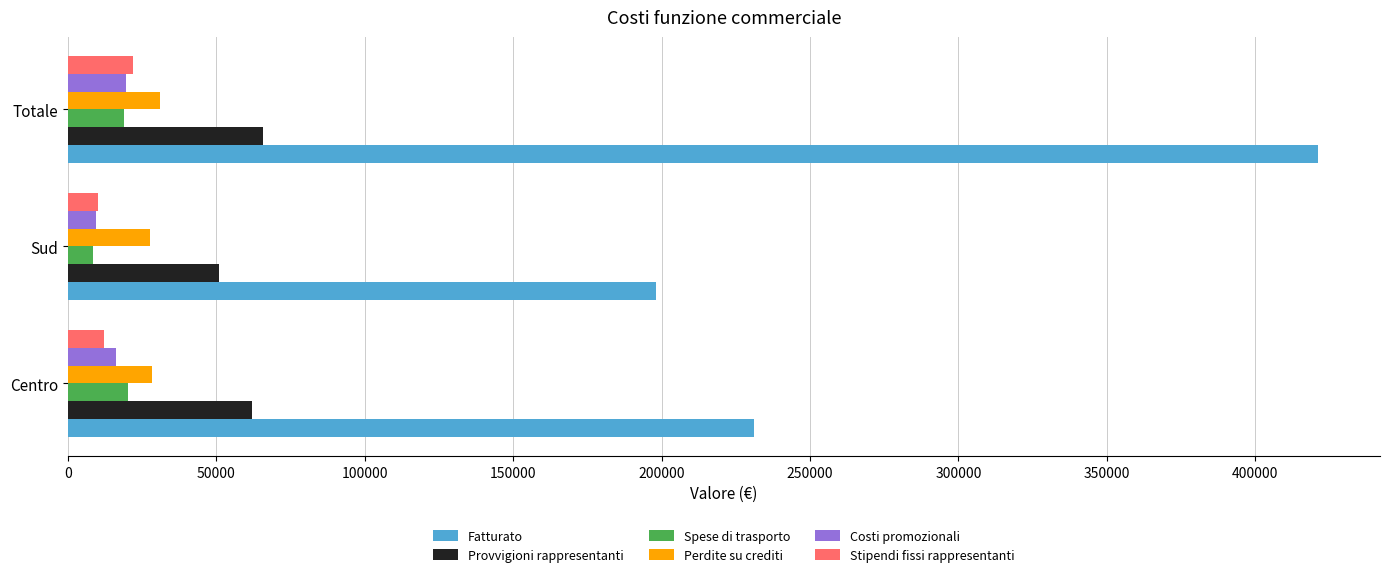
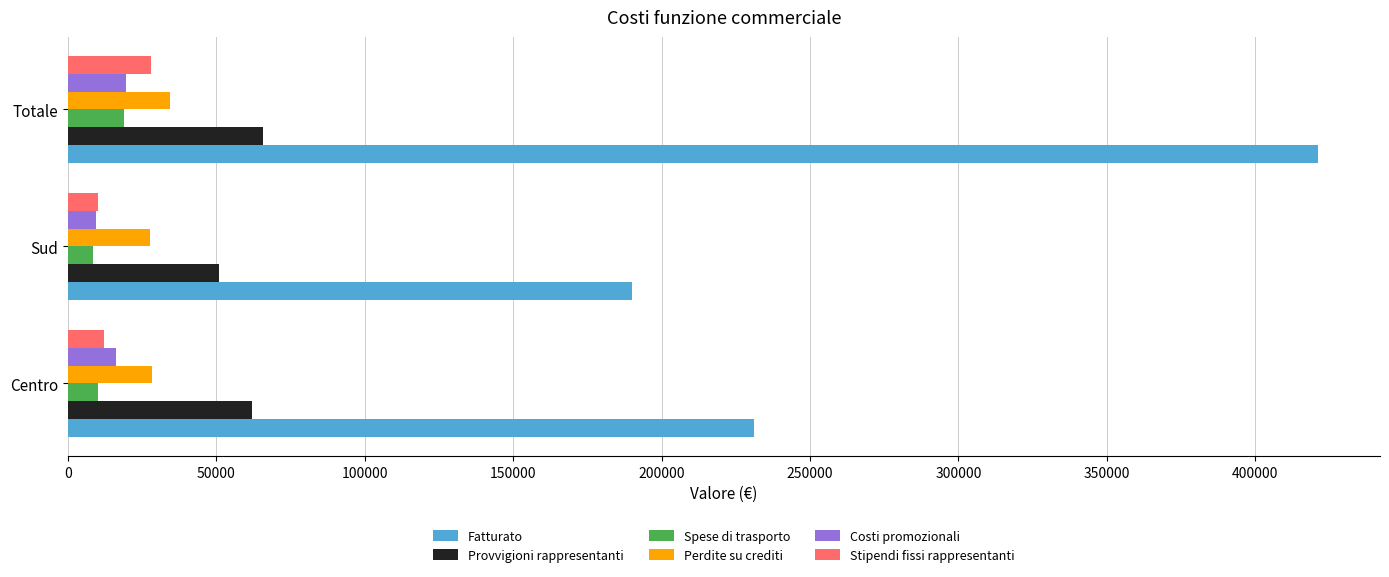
Stipendi fissi rappresentanti, Totale: 22000 -> 28000
Perdite su crediti, Totale: 31000 -> 34000
Fatturato, Sud: 198000 -> 190000
Spese di trasporto, Centro: 20000 -> 10000
